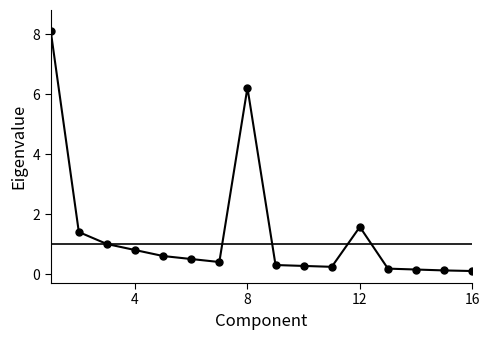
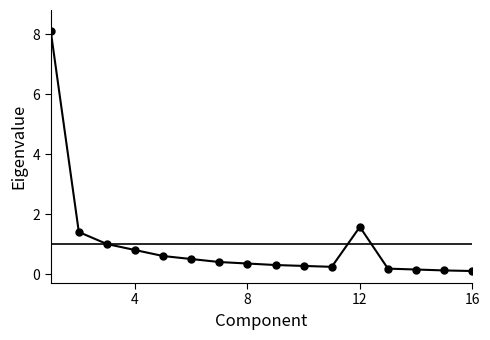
8: 6.2 -> 0.4
